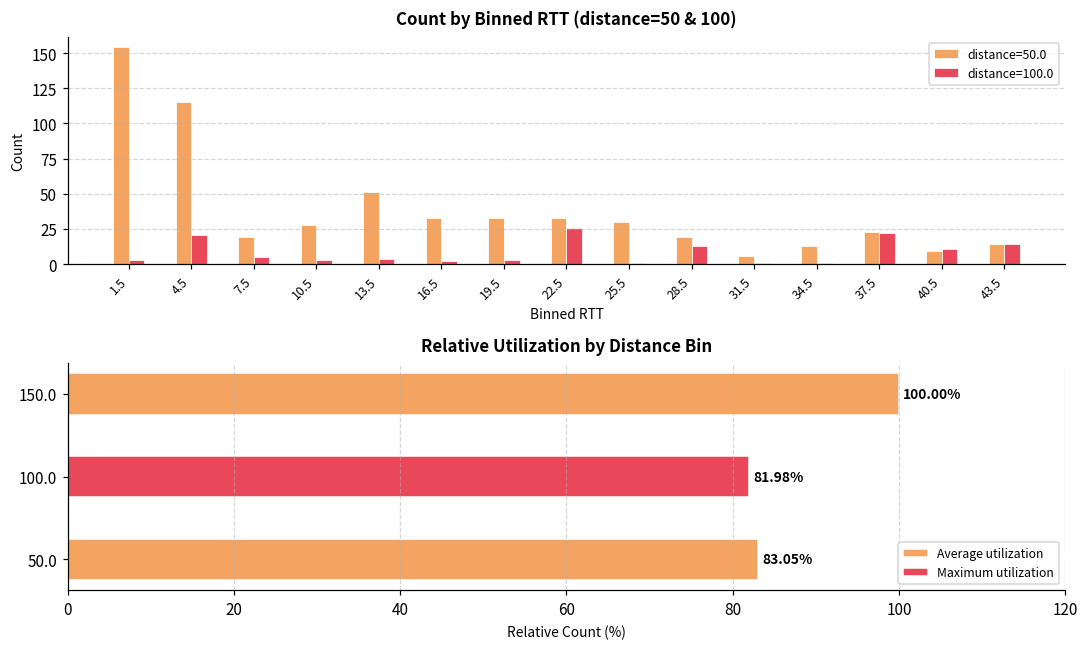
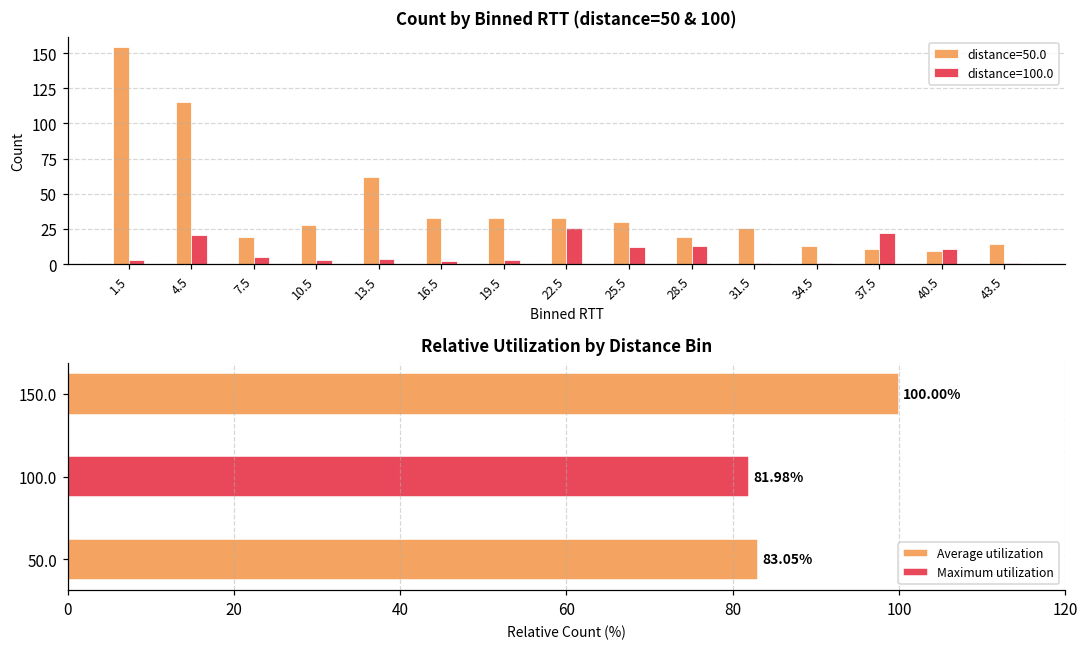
Count by Binned RTT (distance=50 & 100), distance=50.0, 13.5: 51 -> 62
Count by Binned RTT (distance=50 & 100), distance=100.0, 25.5: 1 -> 12
Count by Binned RTT (distance=50 & 100), distance=50.0, 31.5: 6 -> 26
Count by Binned RTT (distance=50 & 100), distance=50.0, 37.5: 23 -> 11
Count by Binned RTT (distance=50 & 100), distance=100.0, 43.5: 14 -> 1
